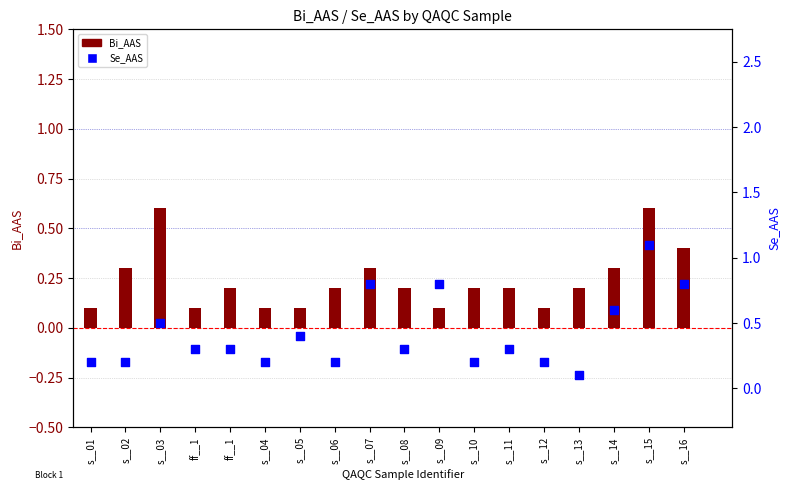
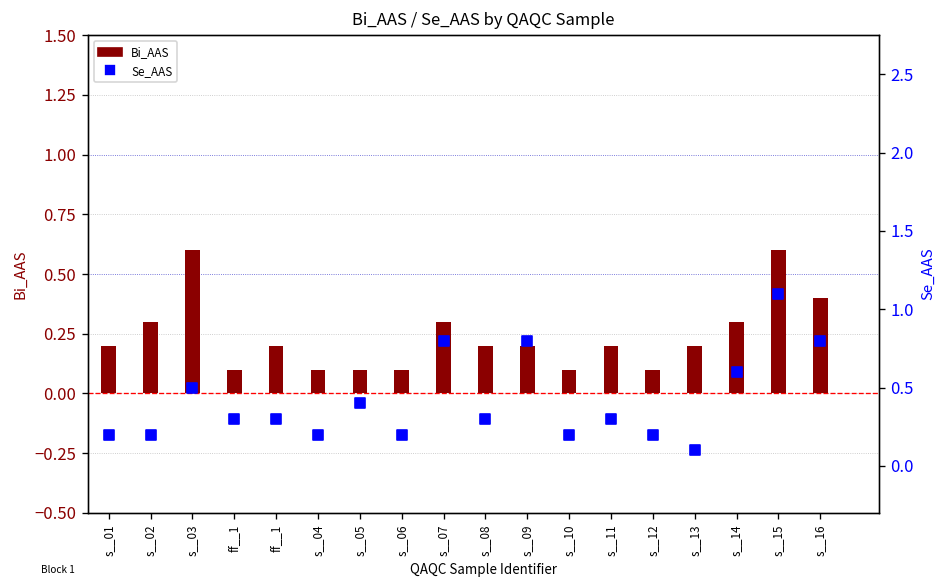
Bi_AAS, s__01: 0.1 -> 0.2
Bi_AAS, s__06: 0.2 -> 0.1
Bi_AAS, s__09: 0.1 -> 0.2
Bi_AAS, s__10: 0.2 -> 0.1
